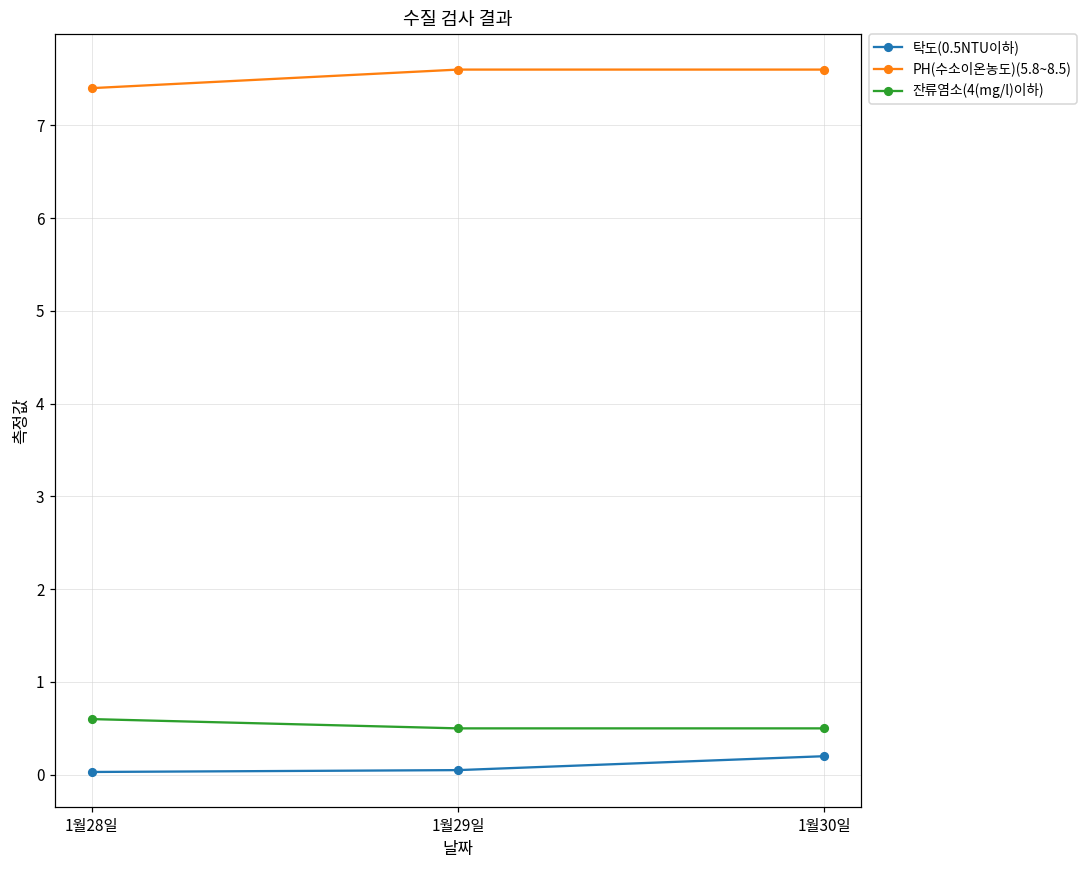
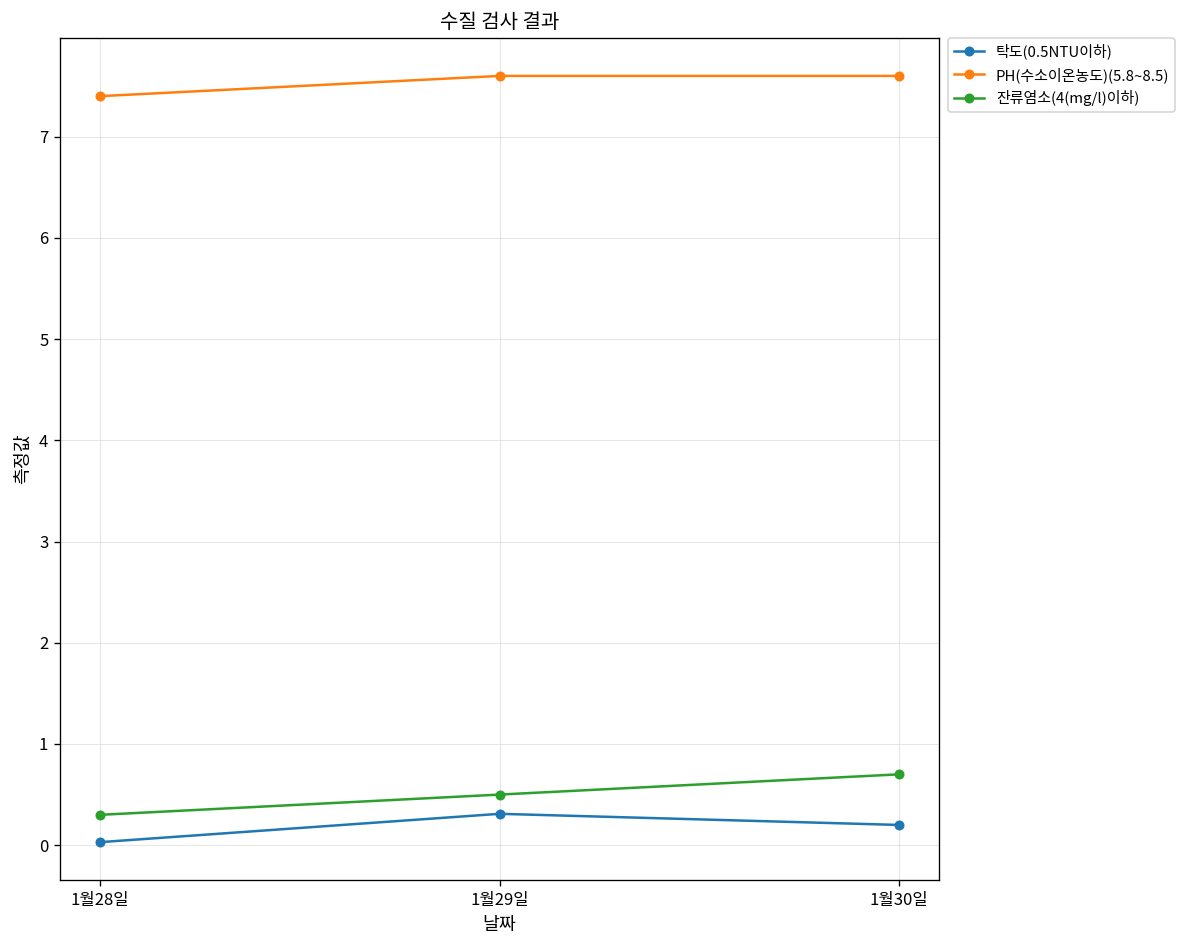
잔류염소(4(mg/l)이하), 1월28일: 0.6 -> 0.3
탁도(0.5NTU이하), 1월29일: 0.1 -> 0.3
잔류염소(4(mg/l)이하), 1월30일: 0.5 -> 0.7
